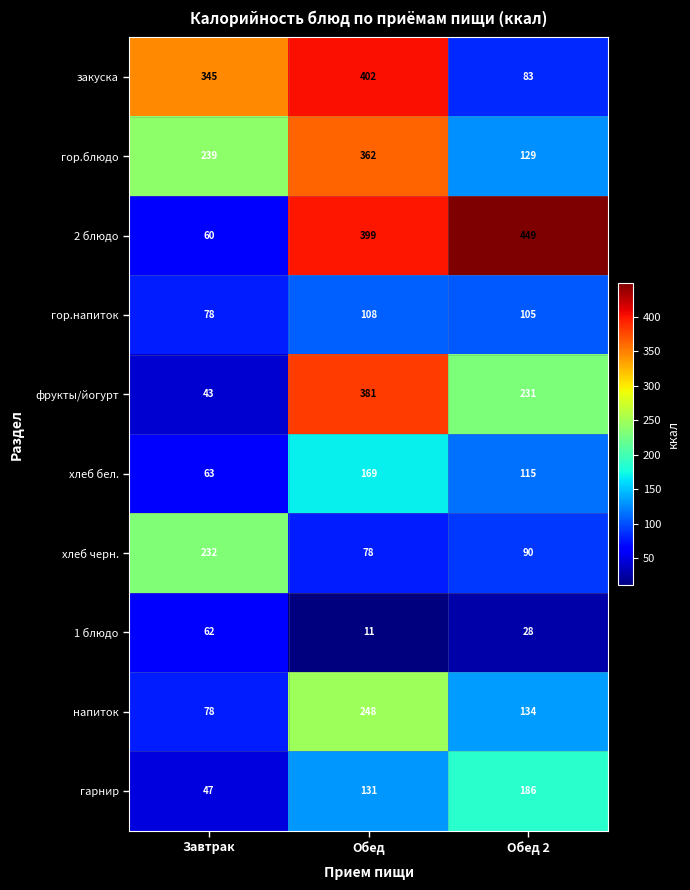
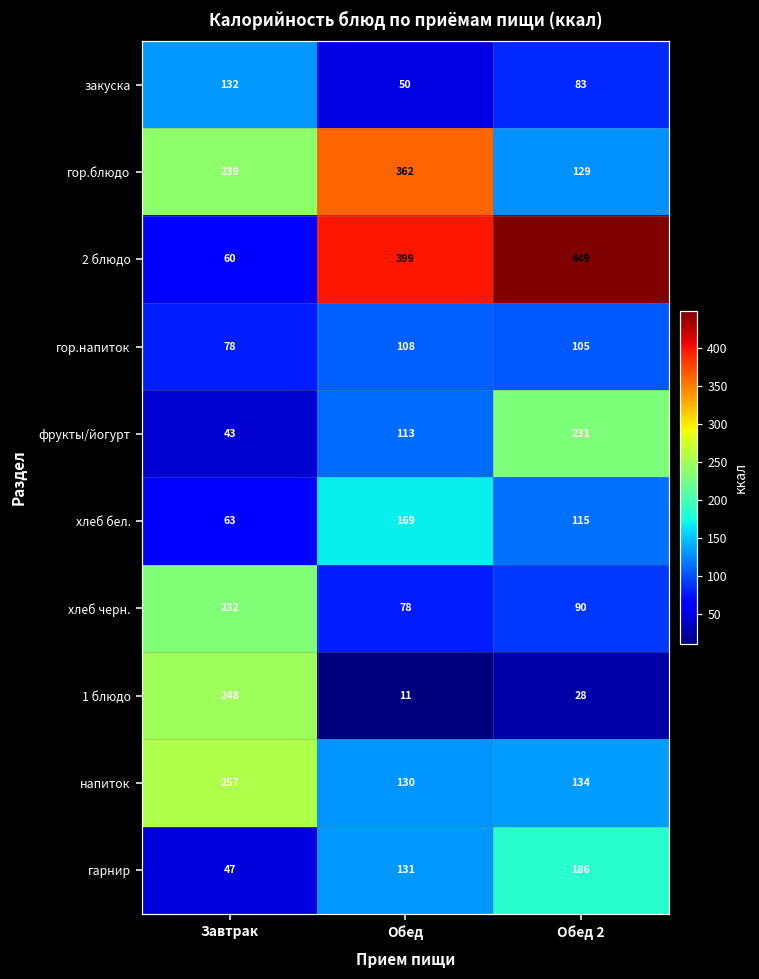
закуска, Завтрак: 345 -> 132
закуска, Обед: 402 -> 50
фрукты/йогурт, Обед: 381 -> 113
1 блюдо, Завтрак: 62 -> 248
напиток, Завтрак: 78 -> 257
напиток, Обед: 248 -> 130
